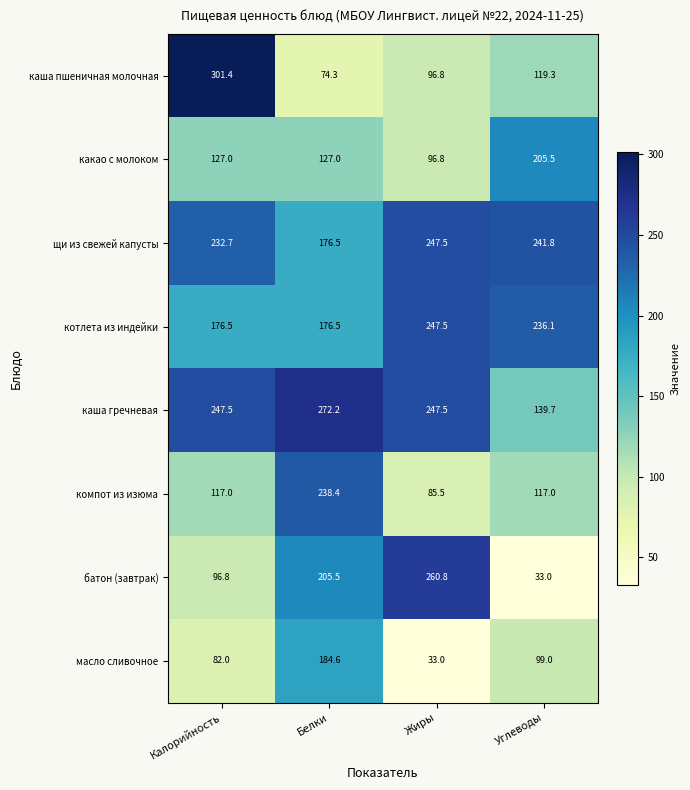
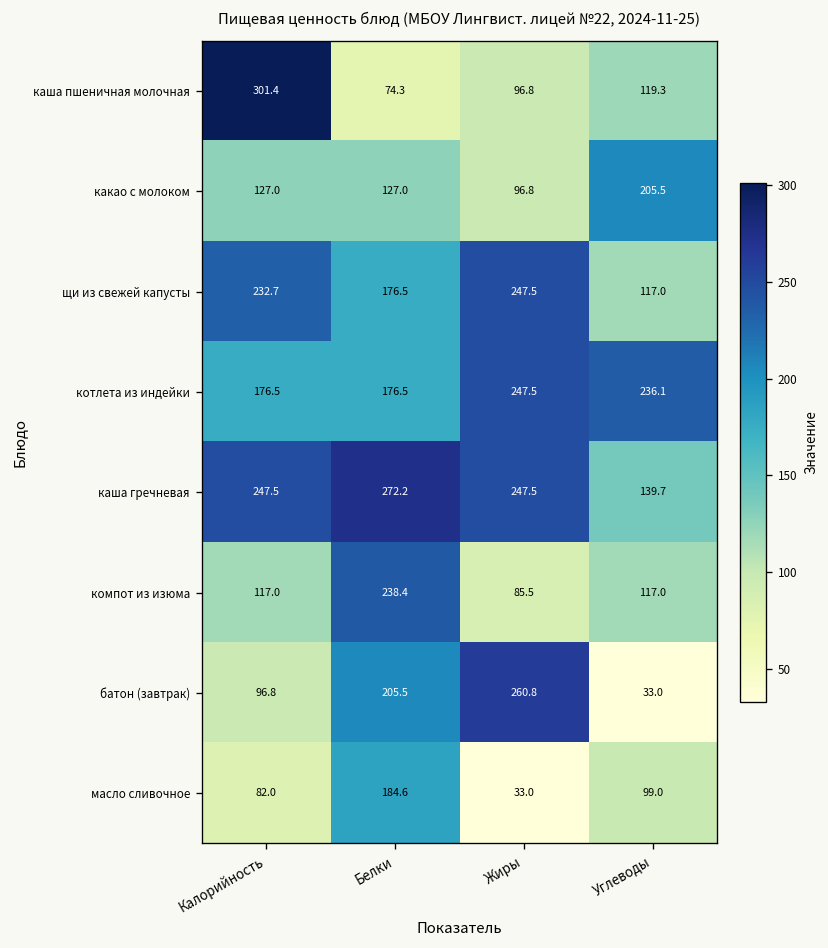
щи из свежей капусты, Углеводы: 241.8 -> 117.0
